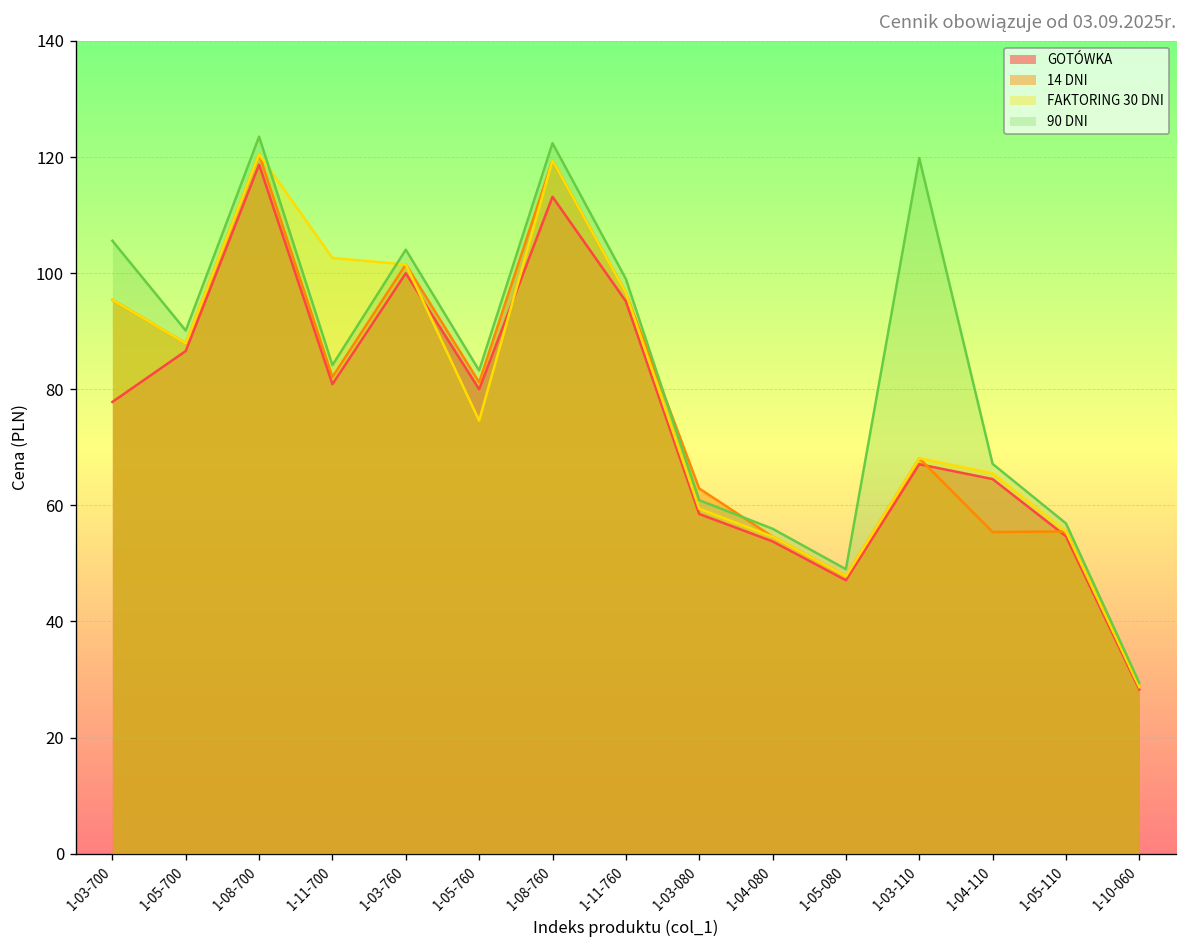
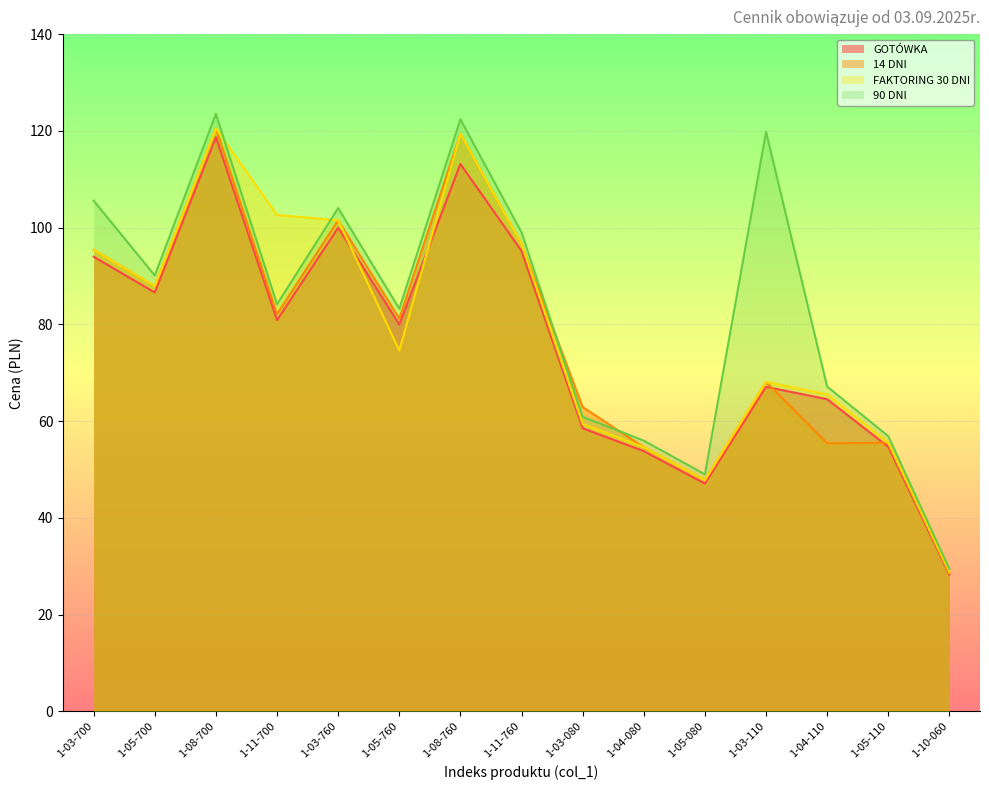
GOTÓWKA, 1-03-700: 78 -> 94
